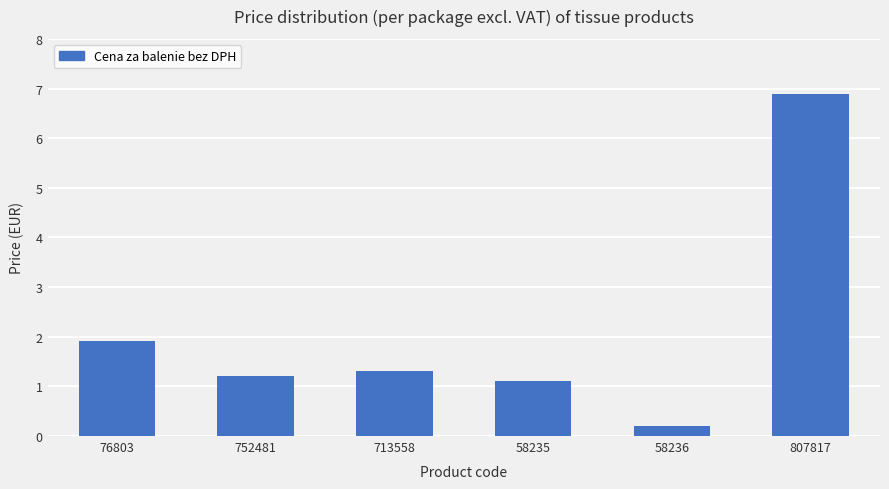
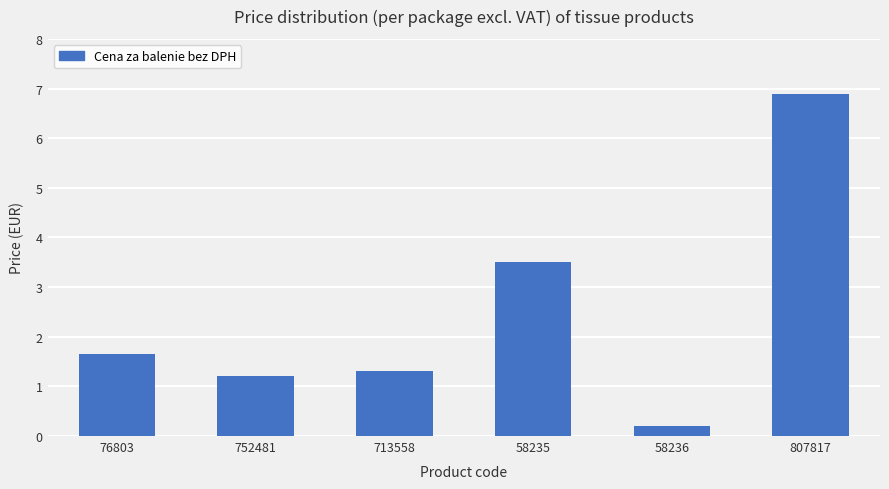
76803: 1.9 -> 1.7
58235: 1.1 -> 3.5
